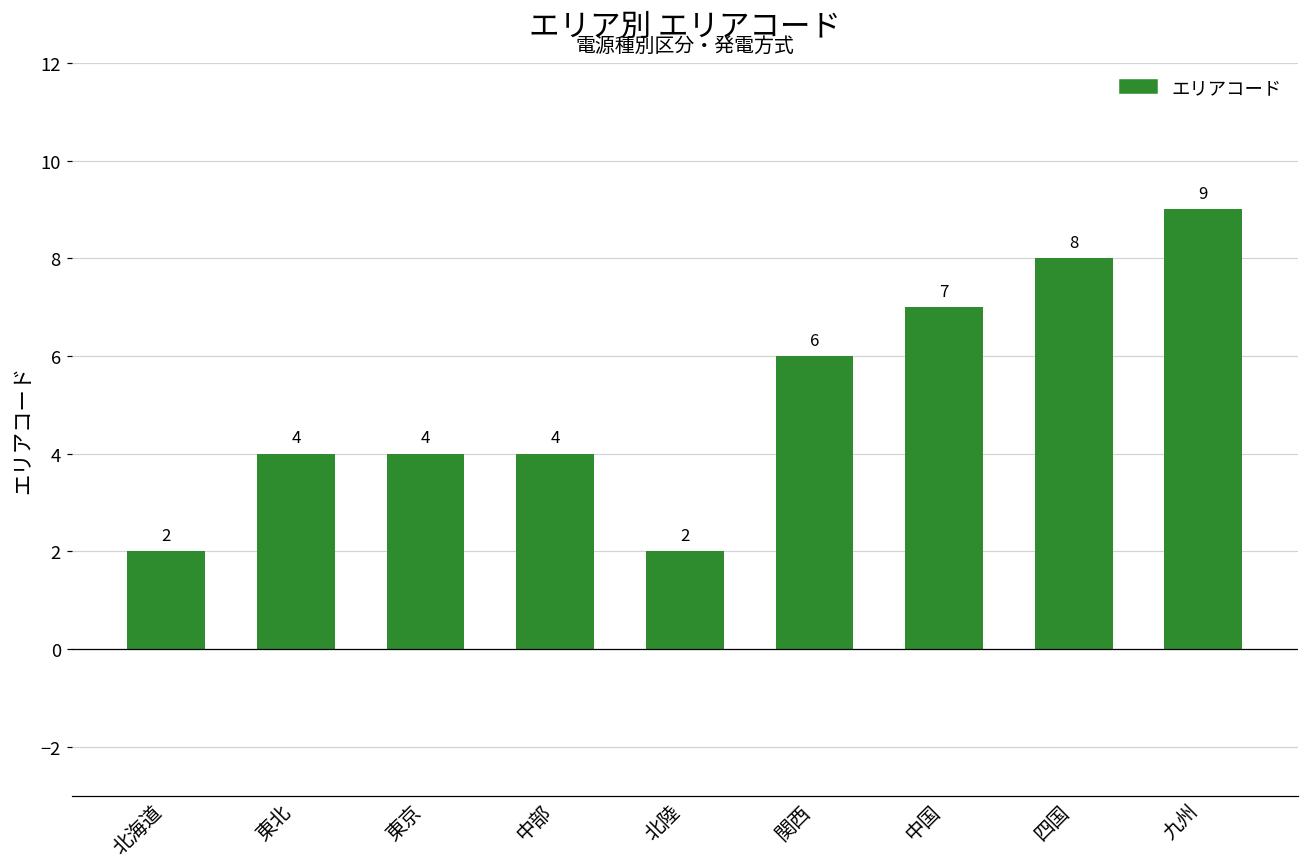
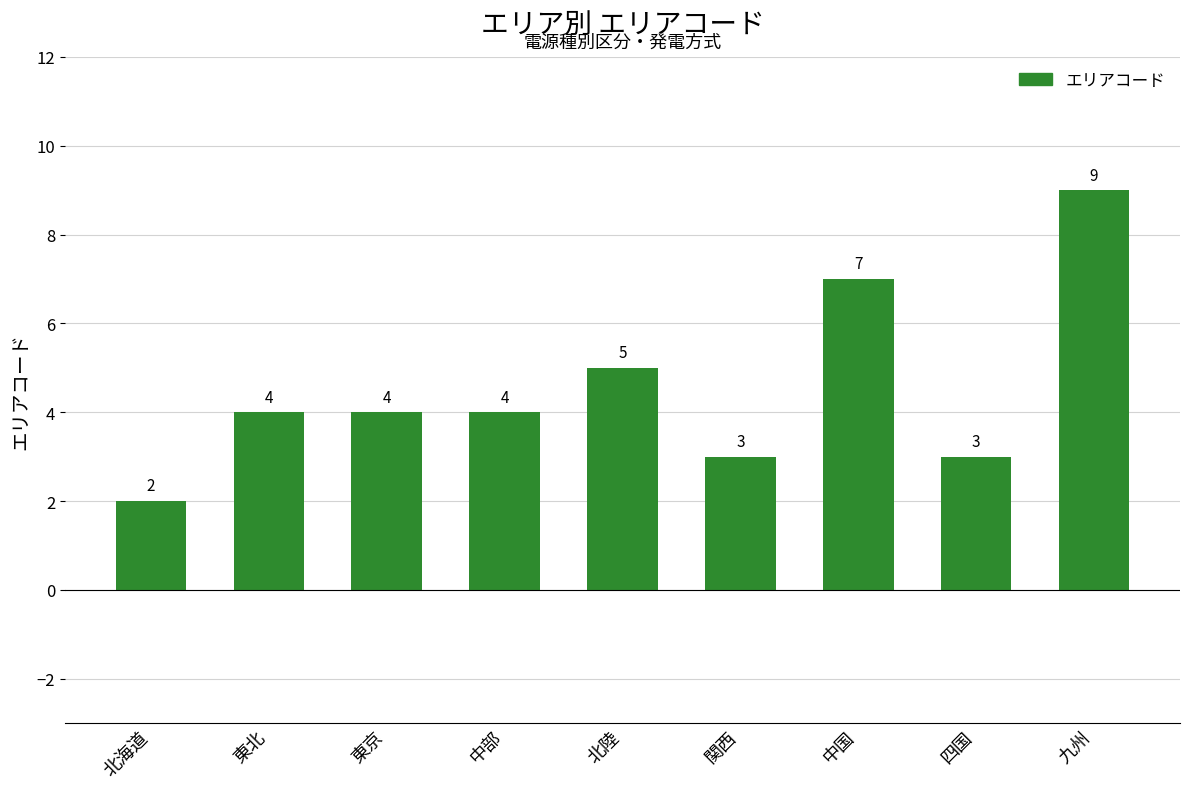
北陸: 2 -> 5
関西: 6 -> 3
四国: 8 -> 3
